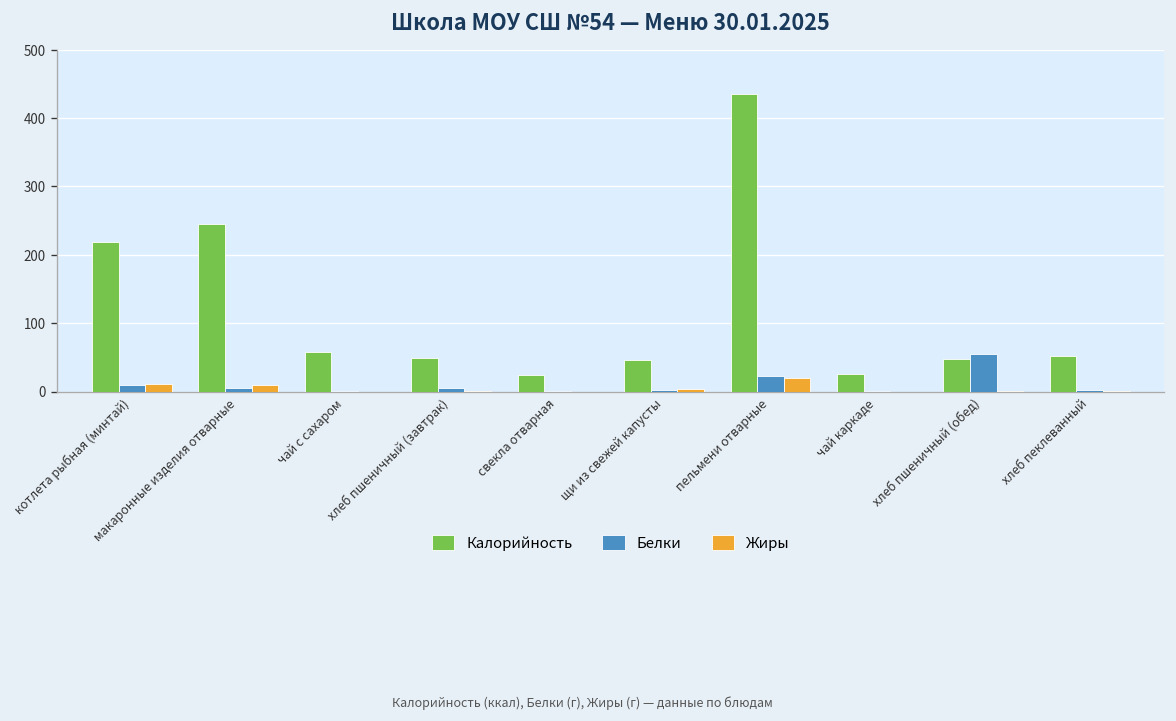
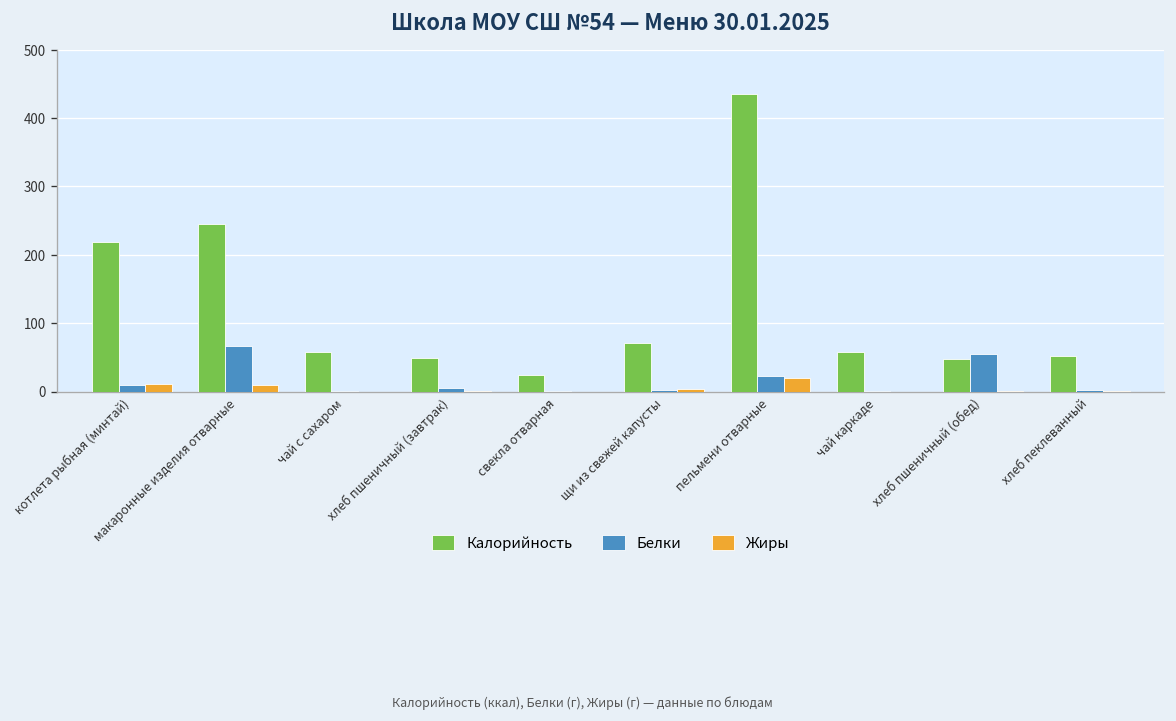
Белки, макаронные изделия отварные: 10 -> 70
Калорийность, щи из свежей капусты: 50 -> 70
Калорийность, чай каркаде: 30 -> 60
